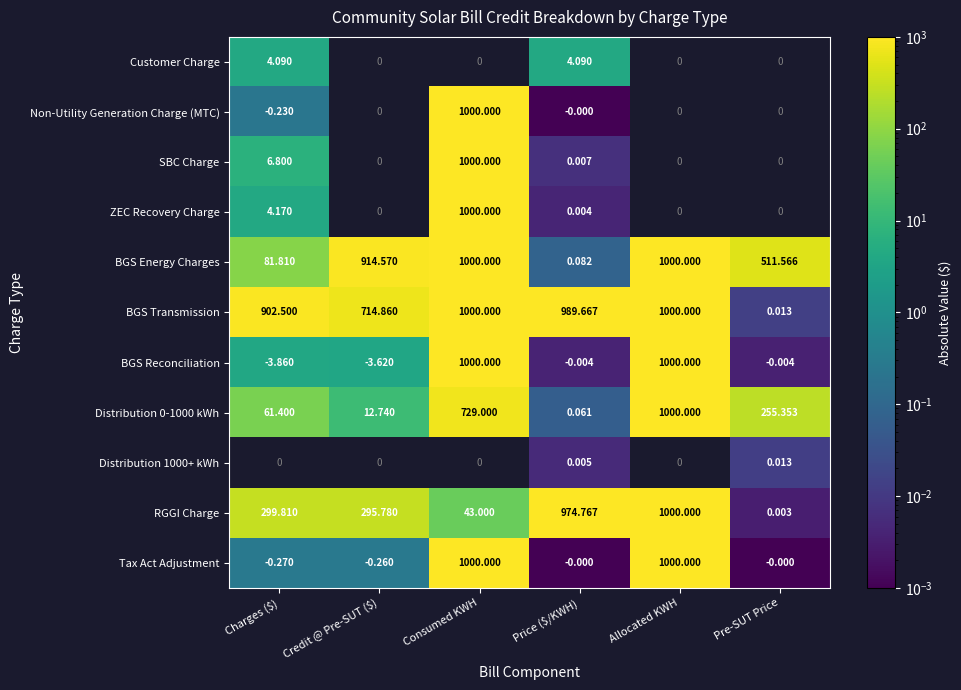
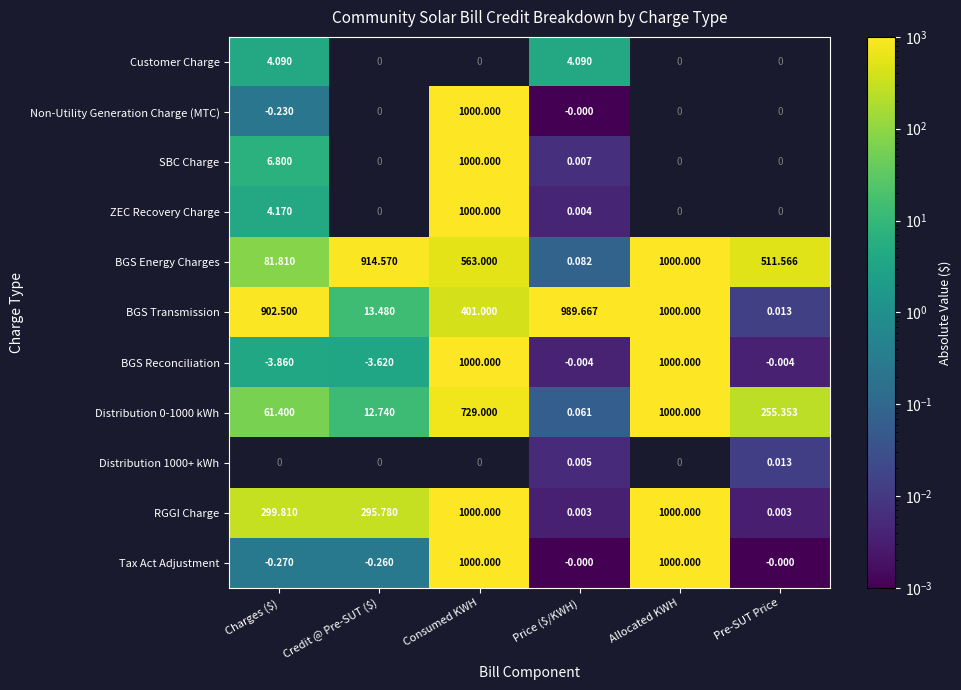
BGS Energy Charges, Consumed KWH: 1000.000 -> 563.000
BGS Transmission, Credit @ Pre-SUT ($): 714.860 -> 13.480
BGS Transmission, Consumed KWH: 1000.000 -> 401.000
RGGI Charge, Consumed KWH: 43.000 -> 1000.000
RGGI Charge, Price ($/KWH): 974.767 -> 0.003
